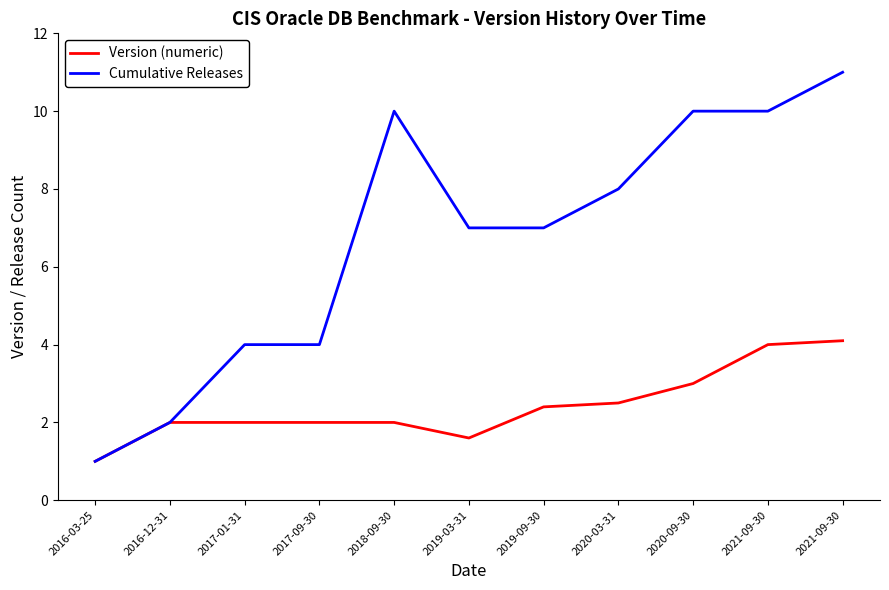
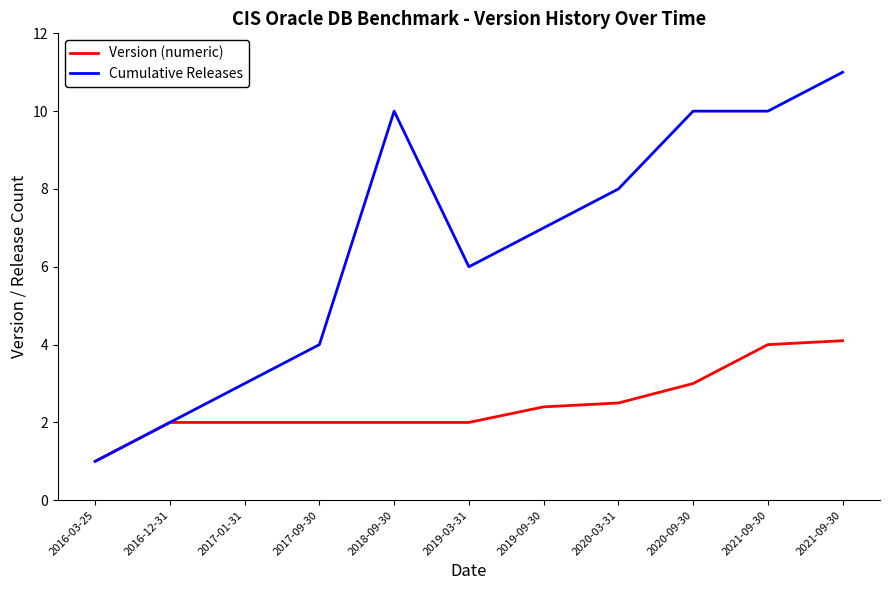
Cumulative Releases, 2017-01-31: 4 -> 3
Version (numeric), 2019-03-31: 1.6 -> 2.0
Cumulative Releases, 2019-03-31: 7 -> 6
